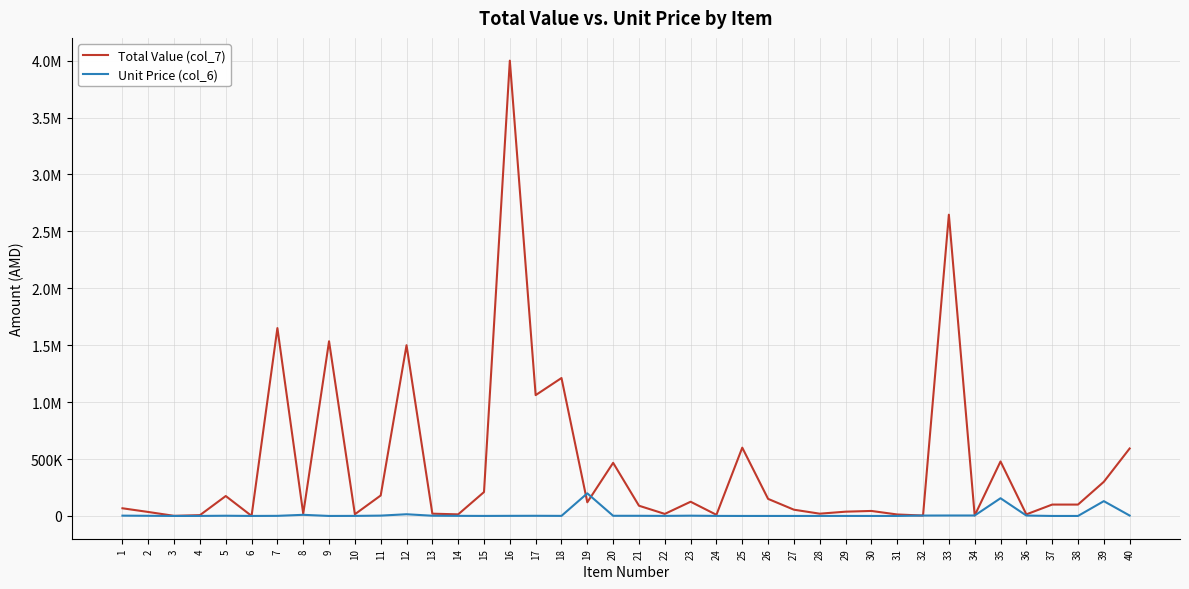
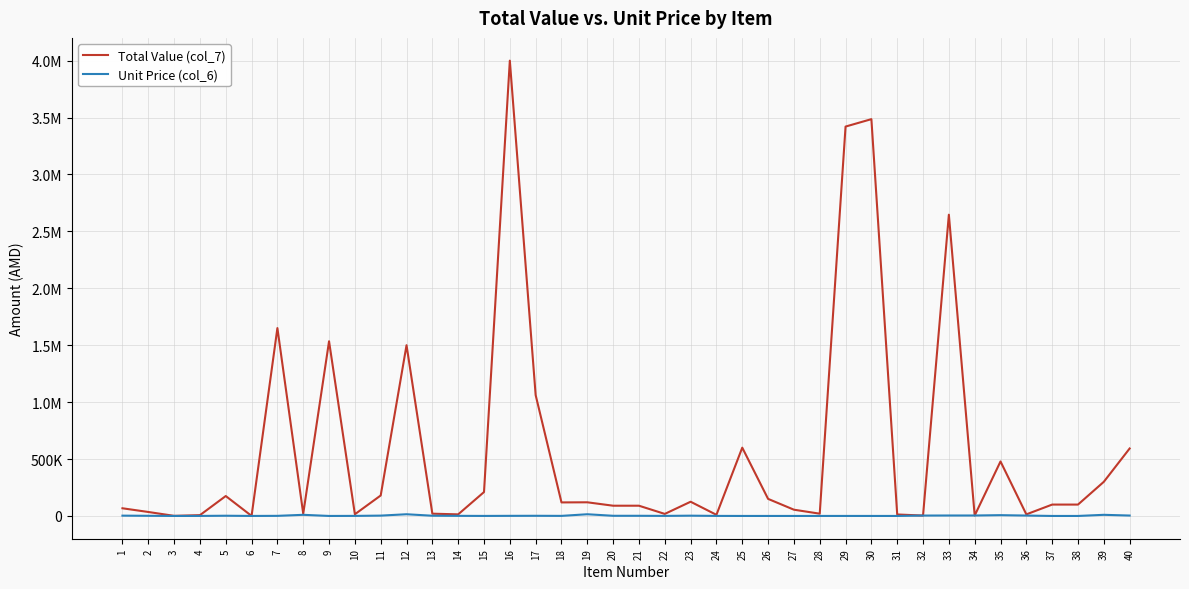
Total Value (col_7), 18: 1210000 -> 120000
Unit Price (col_6), 19: 200000 -> 20000
Total Value (col_7), 20: 470000 -> 90000
Total Value (col_7), 29: 40000 -> 3420000
Total Value (col_7), 30: 40000 -> 3490000
Unit Price (col_6), 35: 160000 -> 10000
Unit Price (col_6), 39: 130000 -> 10000
